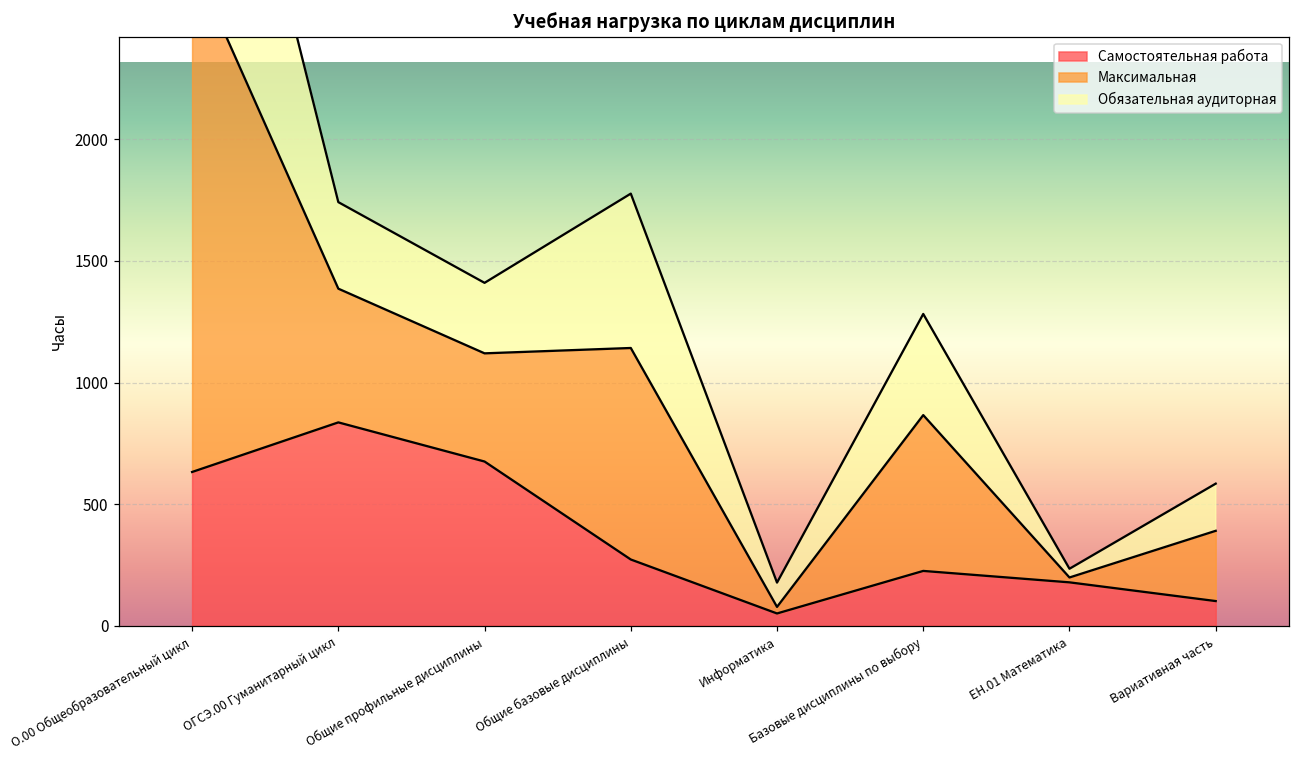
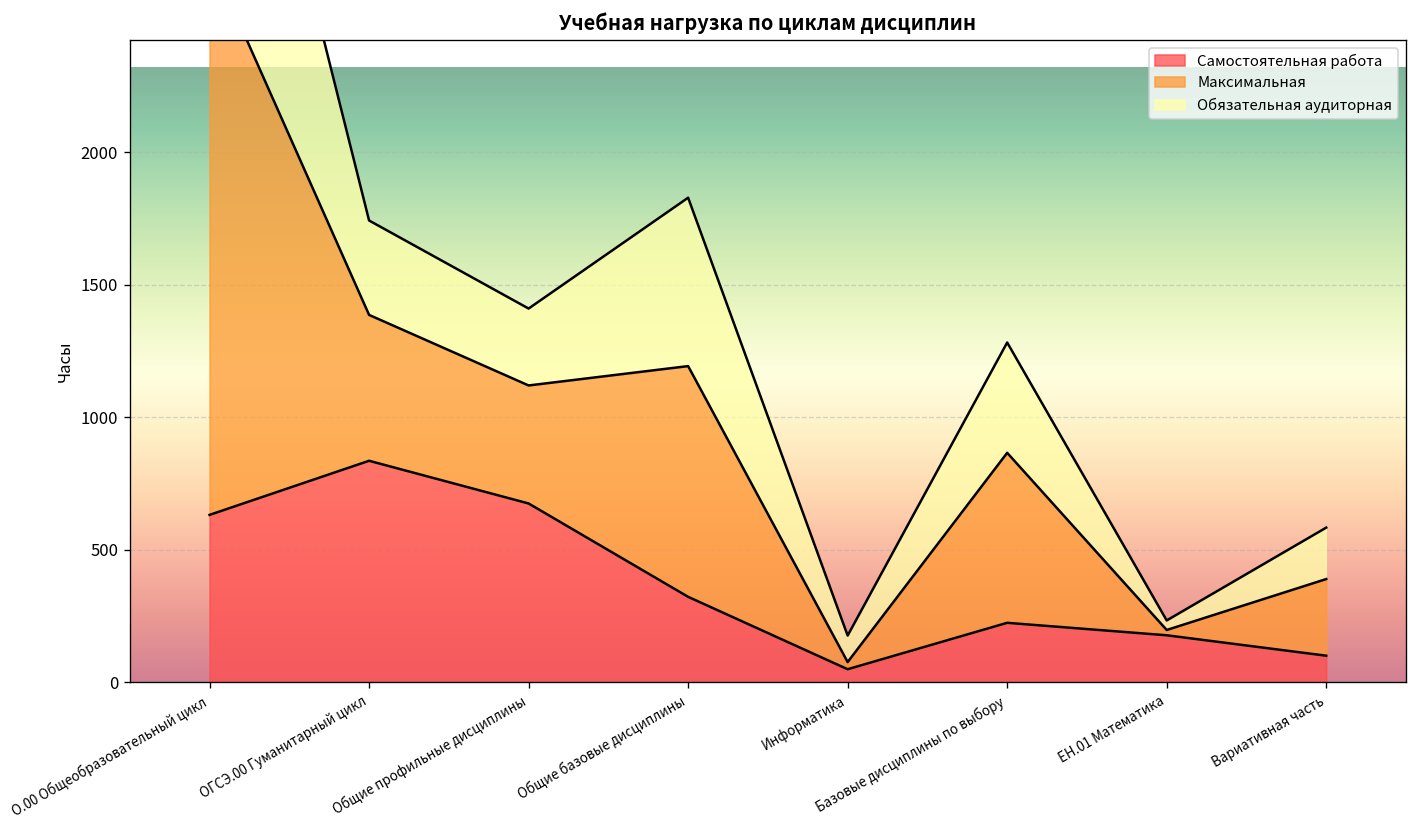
Самостоятельная работа, Общие базовые дисциплины: 270 -> 320
